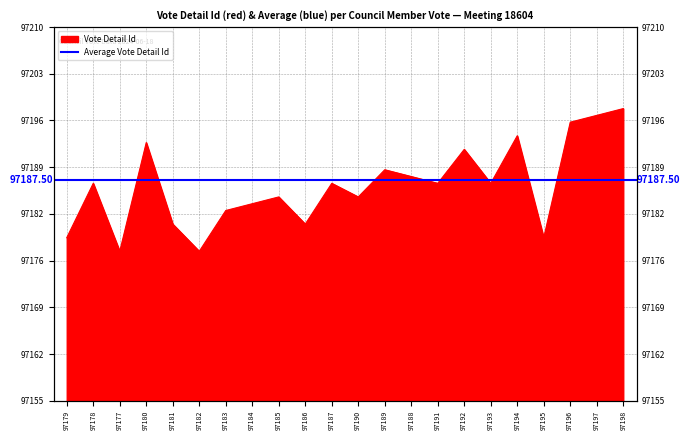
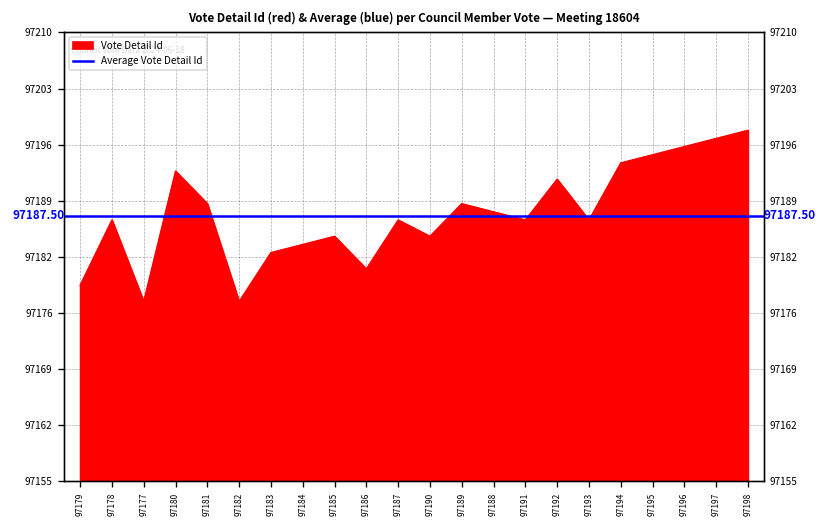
97181: 97181 -> 97189
97195: 97179 -> 97195
